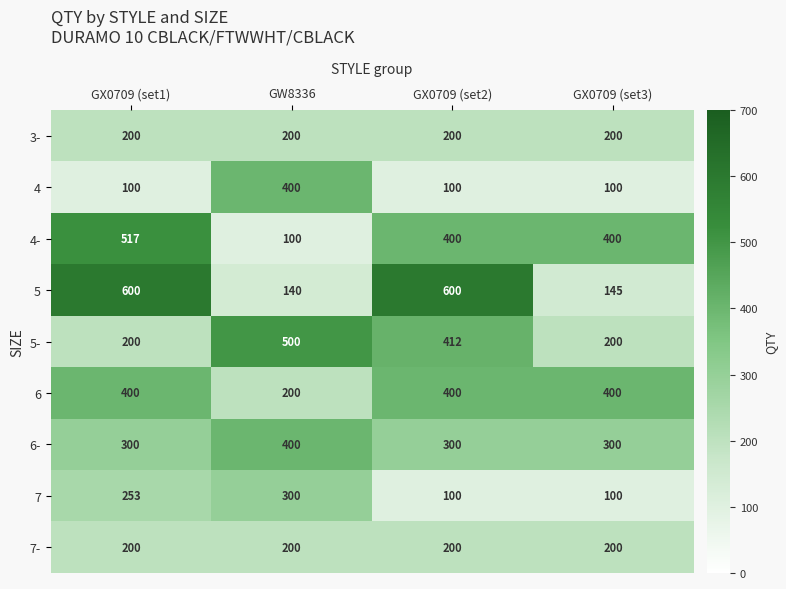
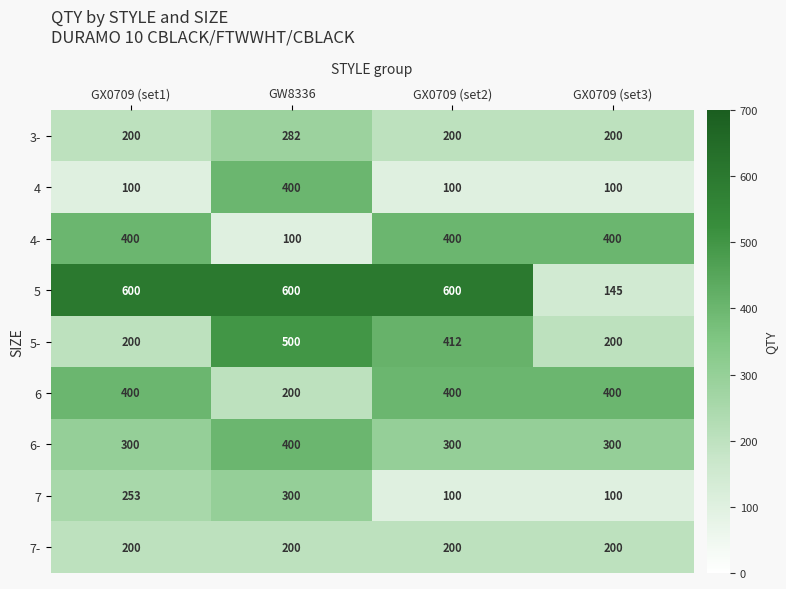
3-, GW8336: 200 -> 282
4-, GX0709 (set1): 517 -> 400
5, GW8336: 140 -> 600
